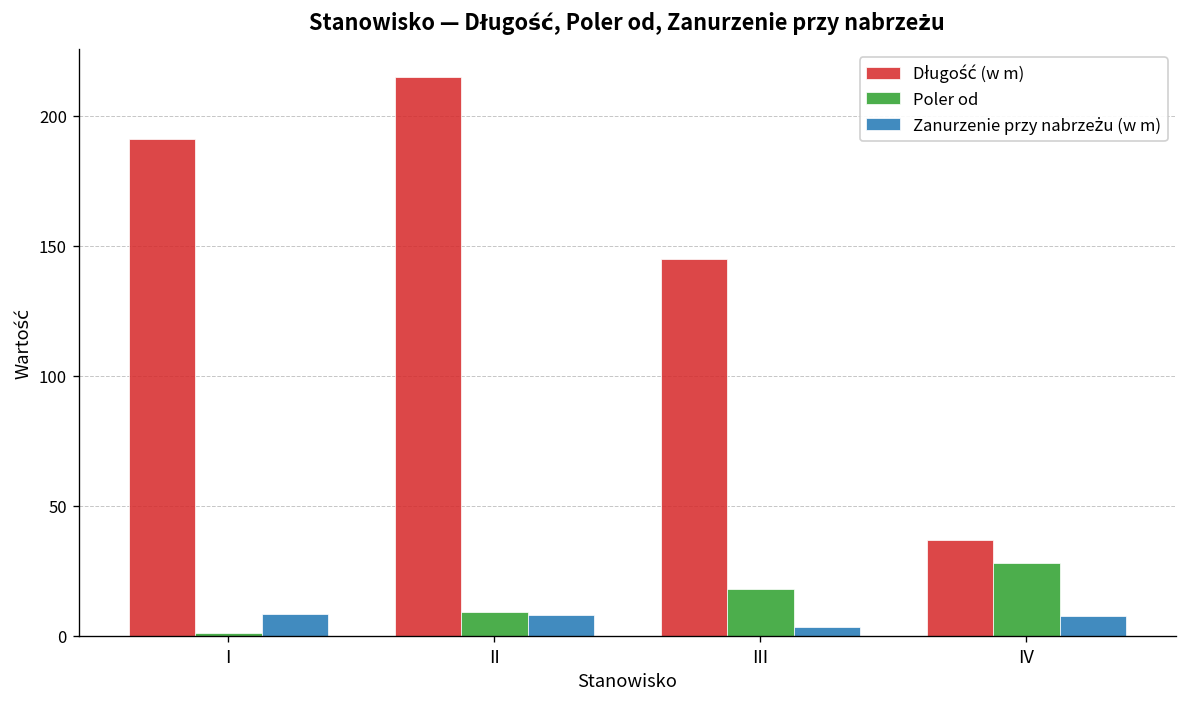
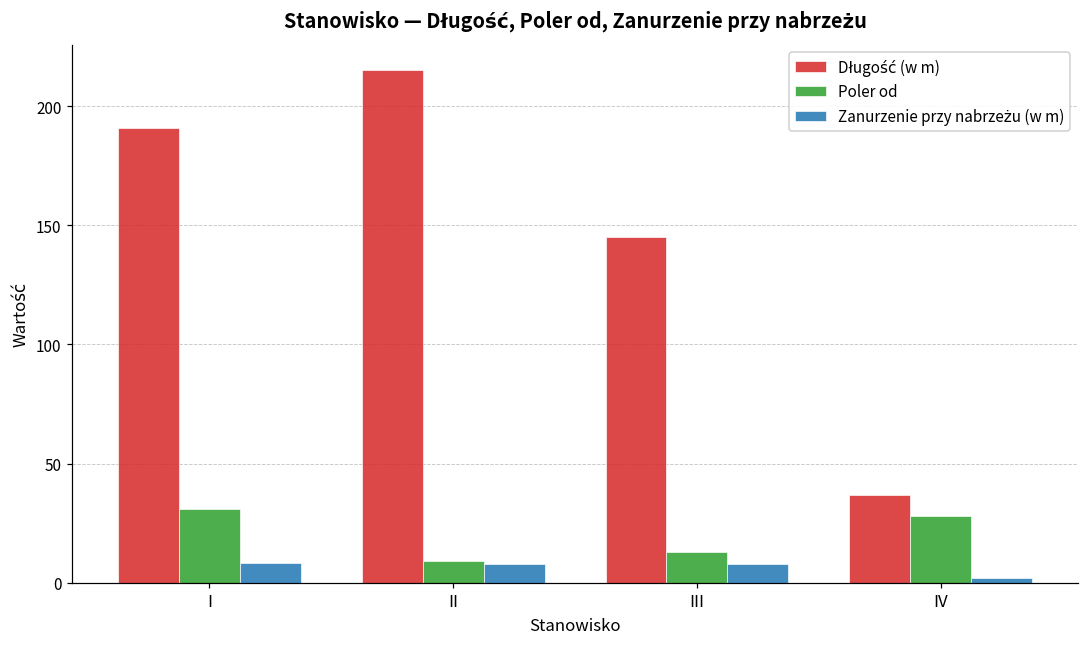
Poler od, I: 1 -> 31
Poler od, III: 18 -> 13
Zanurzenie przy nabrzeżu (w m), III: 3 -> 8
Zanurzenie przy nabrzeżu (w m), IV: 8 -> 2
